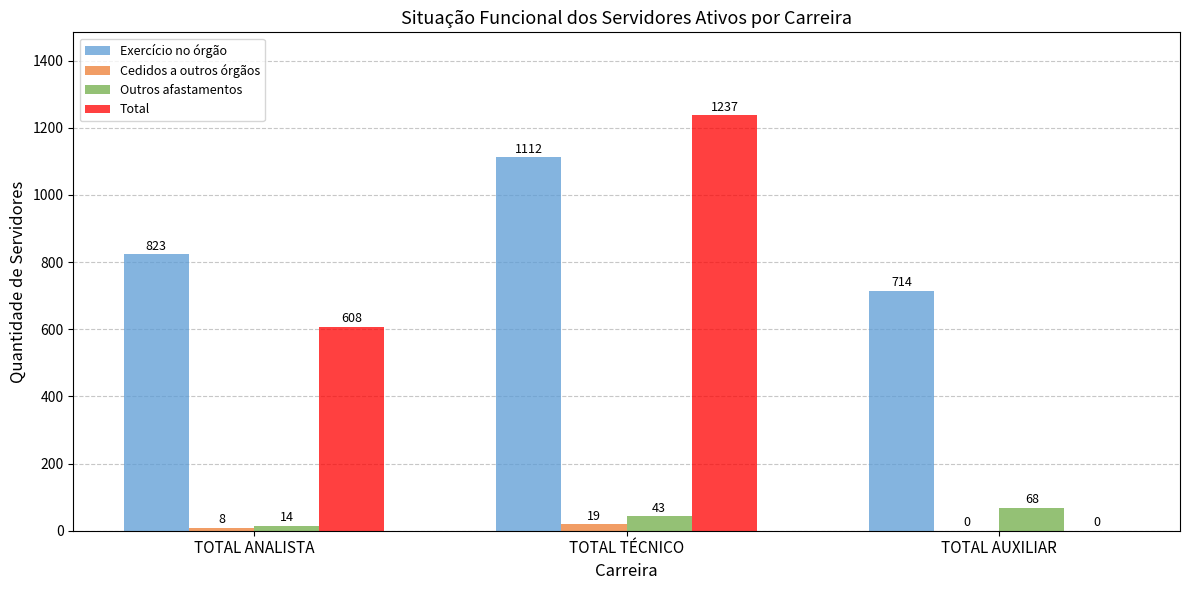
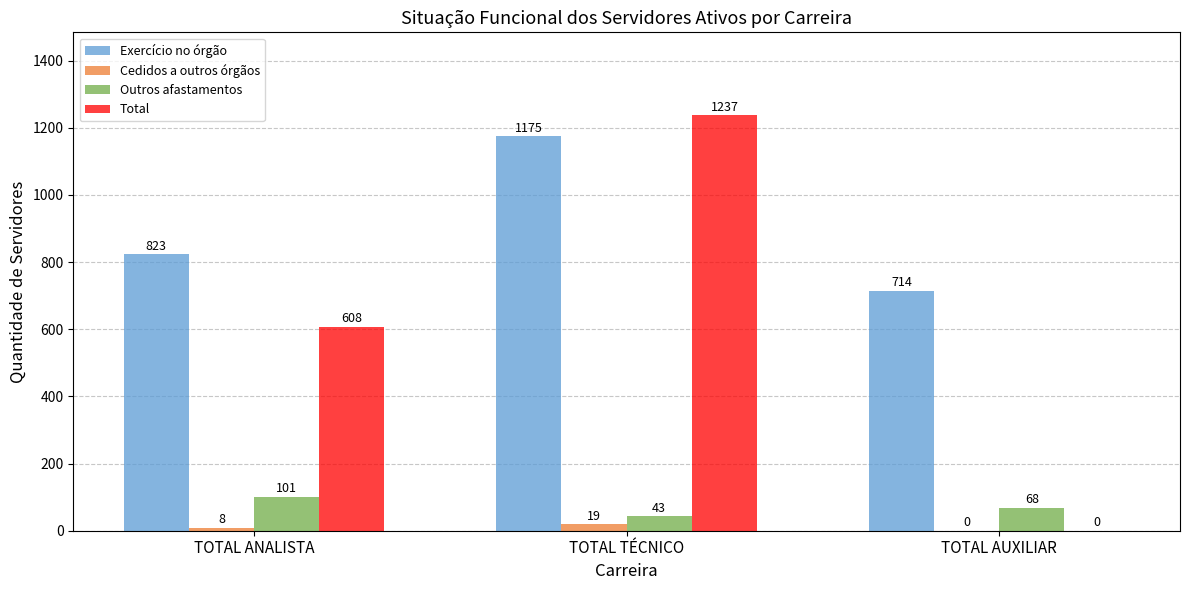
Outros afastamentos, TOTAL ANALISTA: 14 -> 101
Exercício no órgão, TOTAL TÉCNICO: 1112 -> 1175
